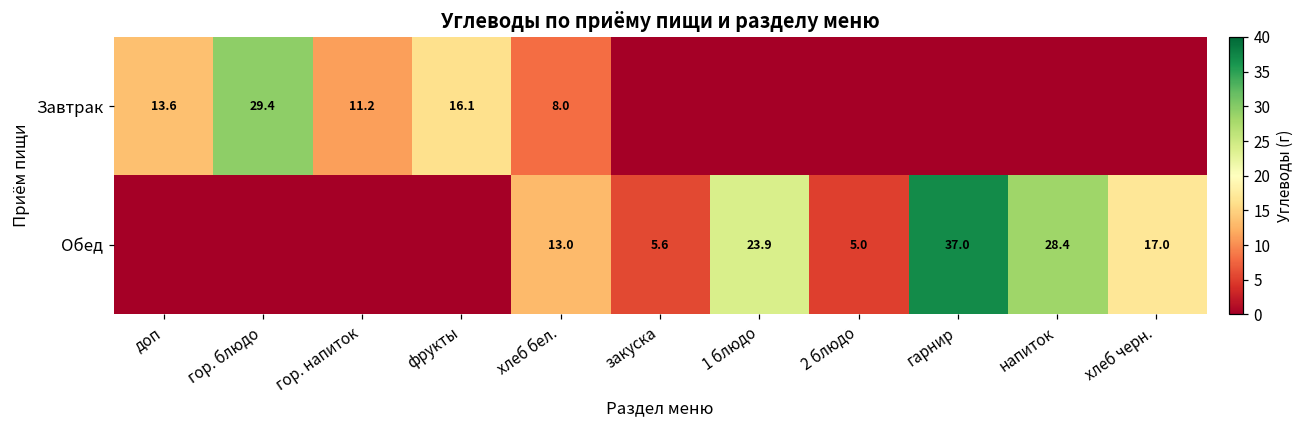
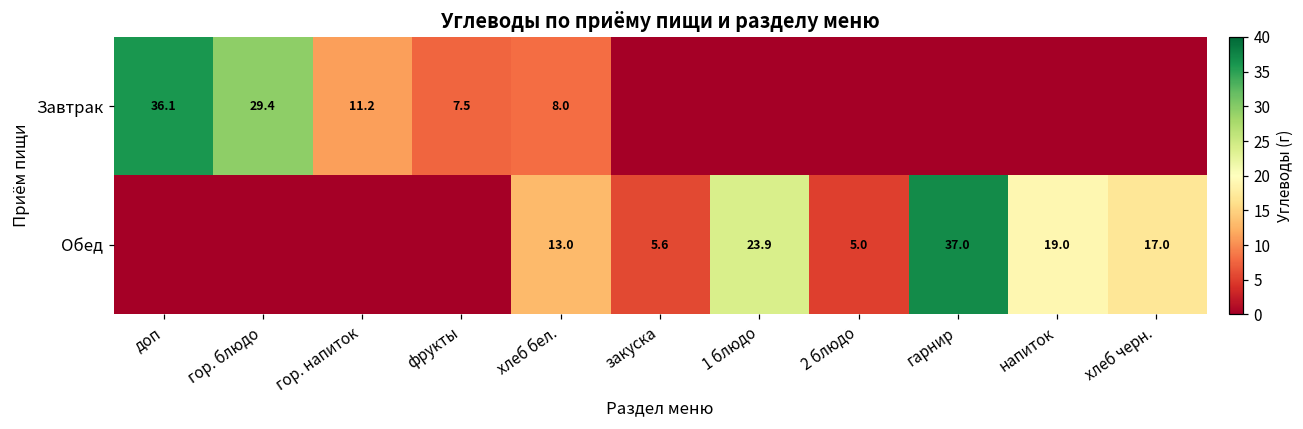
Завтрак, доп: 13.6 -> 36.1
Завтрак, фрукты: 16.1 -> 7.5
Обед, напиток: 28.4 -> 19.0
